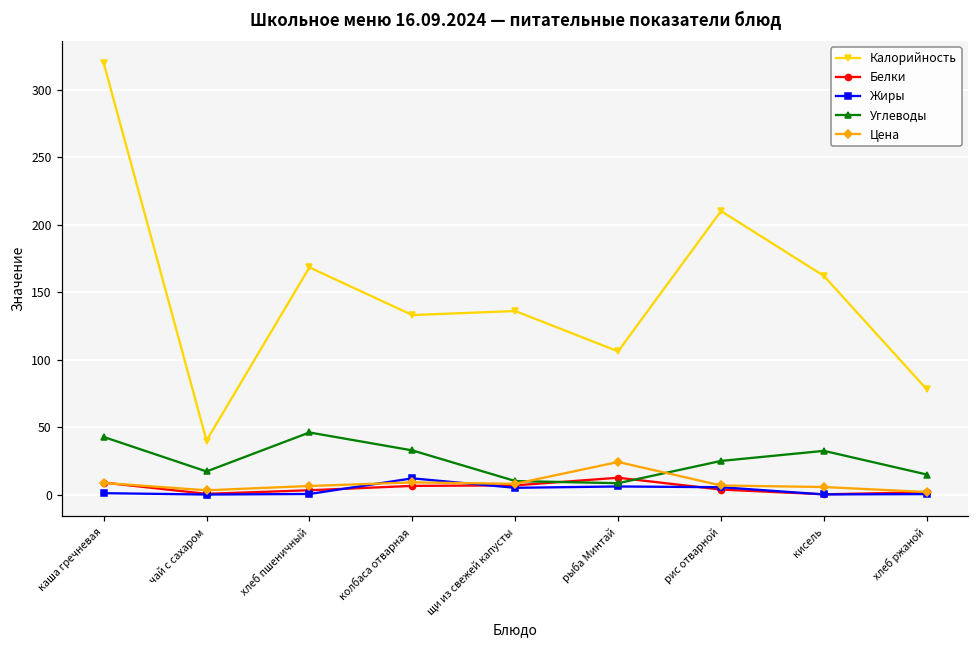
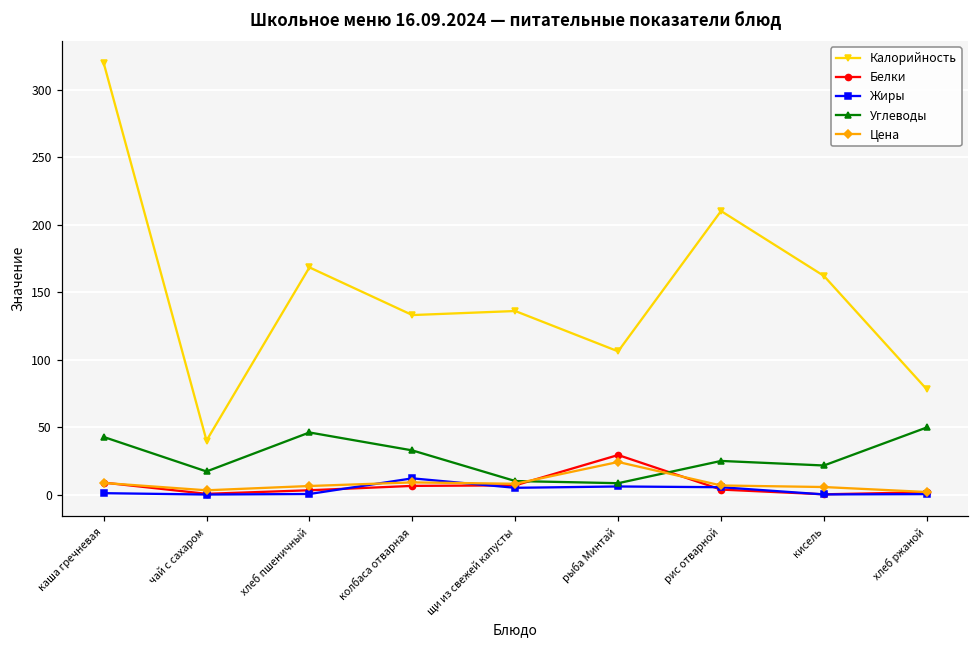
Белки, рыба Минтай: 12 -> 29
Углеводы, кисель: 32 -> 22
Углеводы, хлеб ржаной: 15 -> 50
